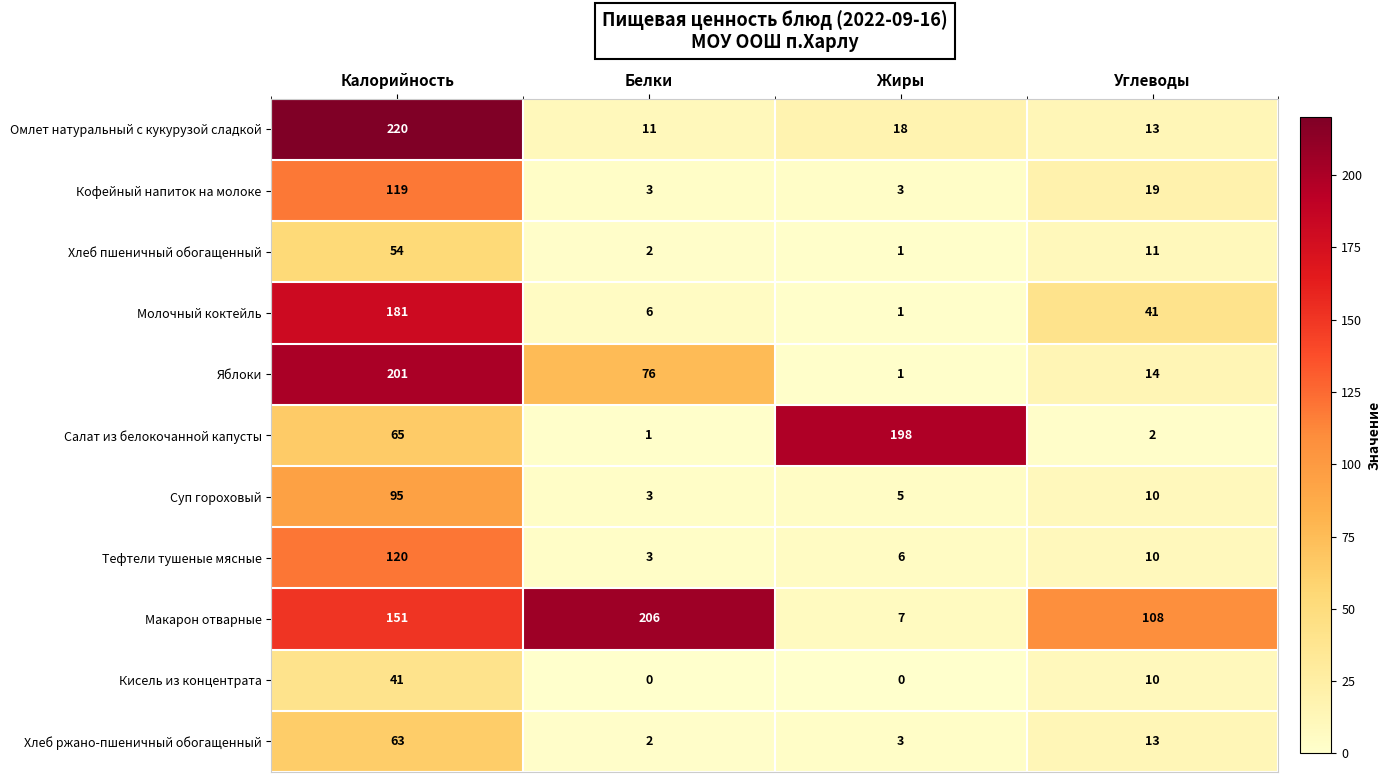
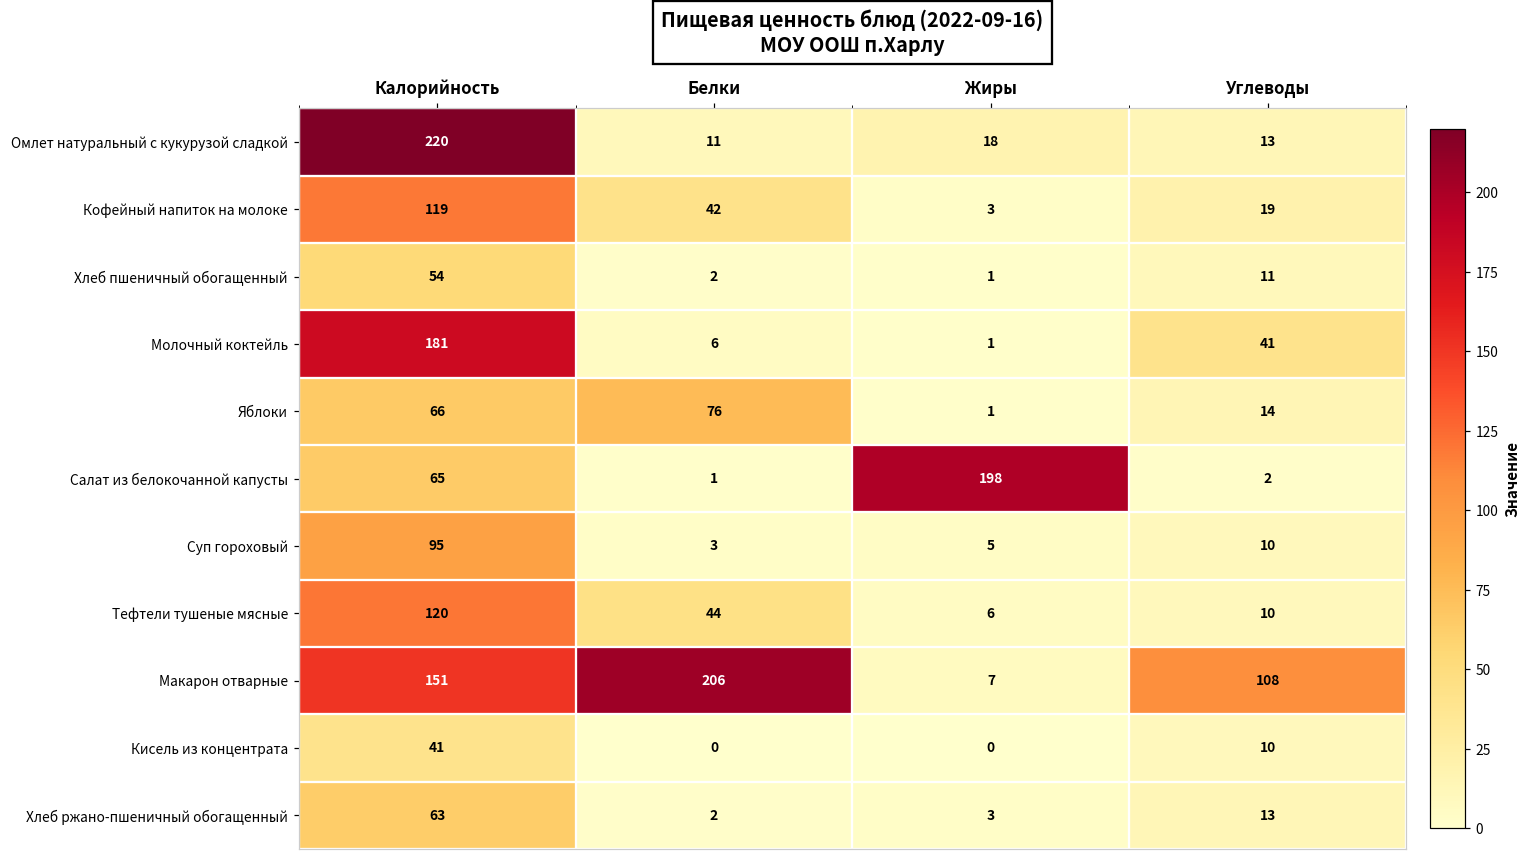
Кофейный напиток на молоке, Белки: 3 -> 42
Яблоки, Калорийность: 201 -> 66
Тефтели тушеные мясные, Белки: 3 -> 44
